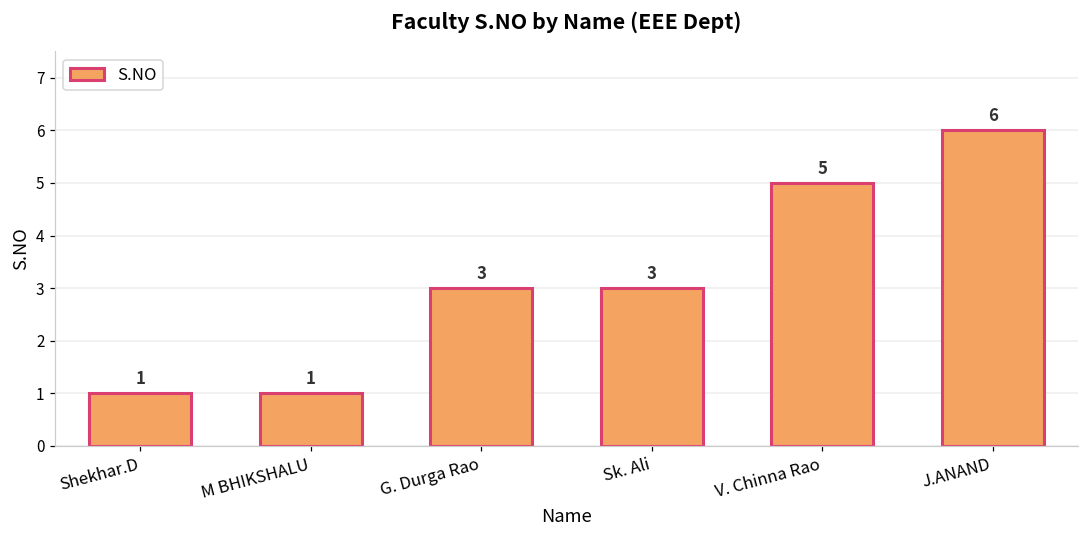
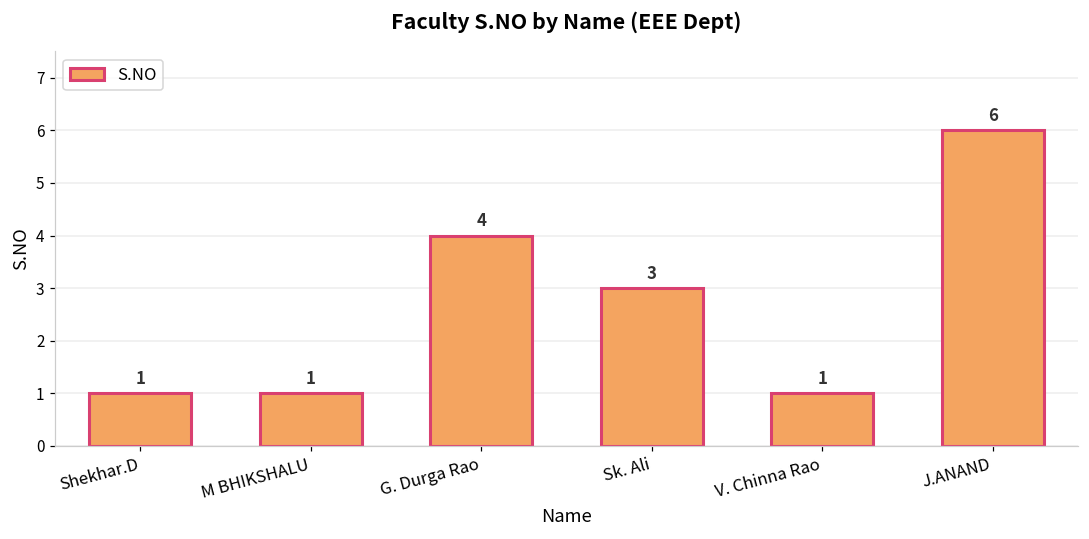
G. Durga Rao: 3 -> 4
V. Chinna Rao: 5 -> 1
